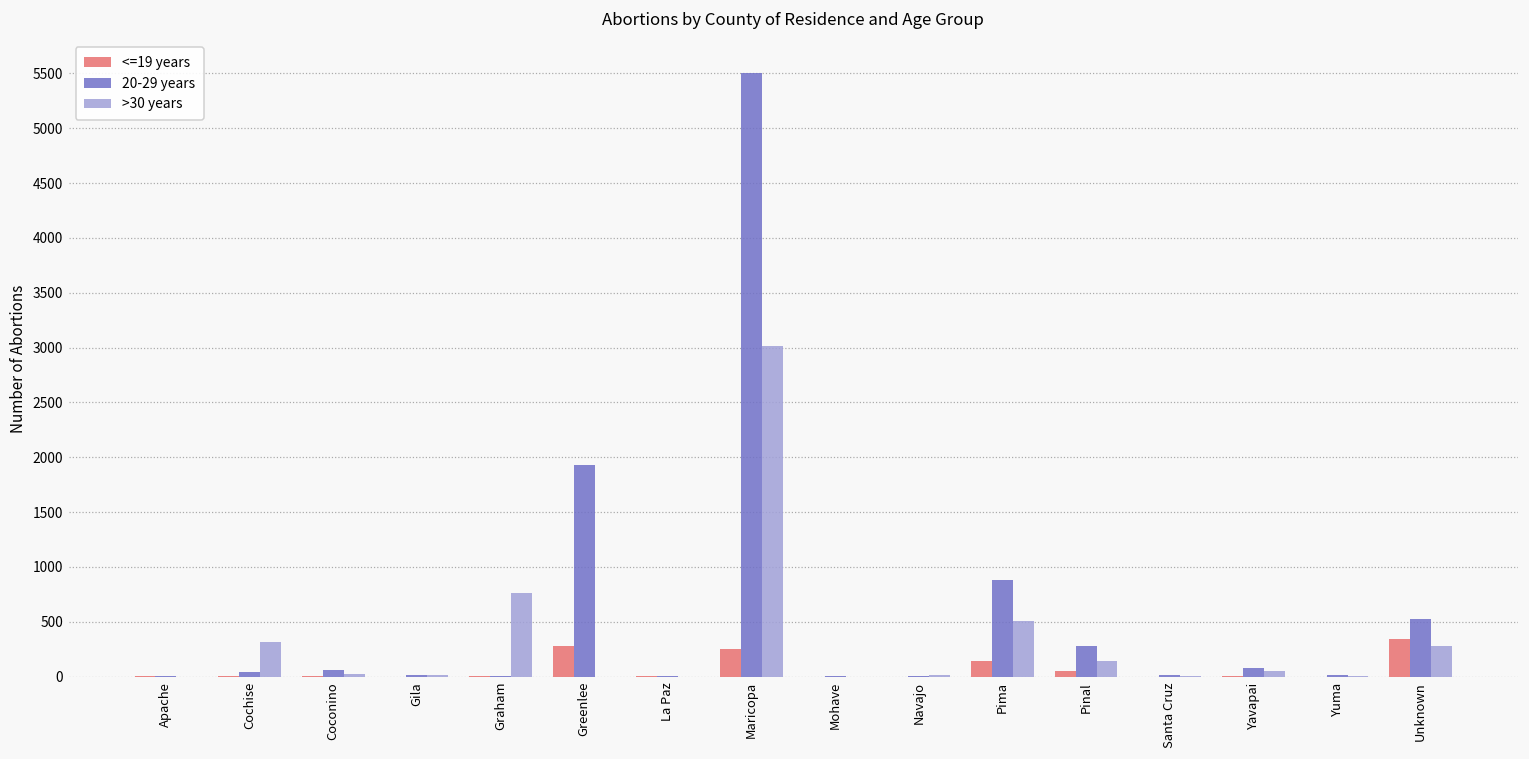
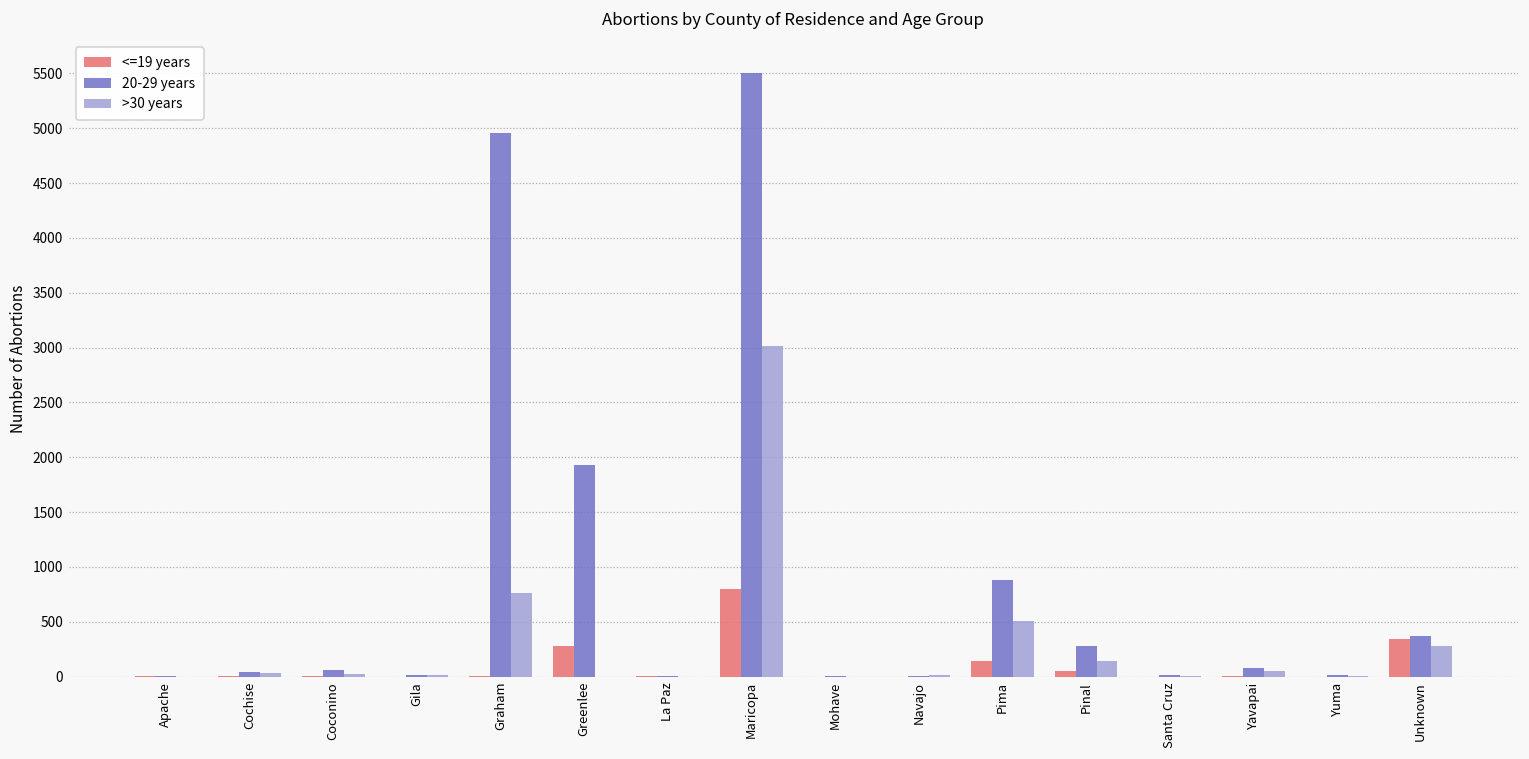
>30 years, Cochise: 300 -> 0
20-29 years, Graham: 0 -> 5000
<=19 years, Maricopa: 300 -> 800
20-29 years, Unknown: 500 -> 400
